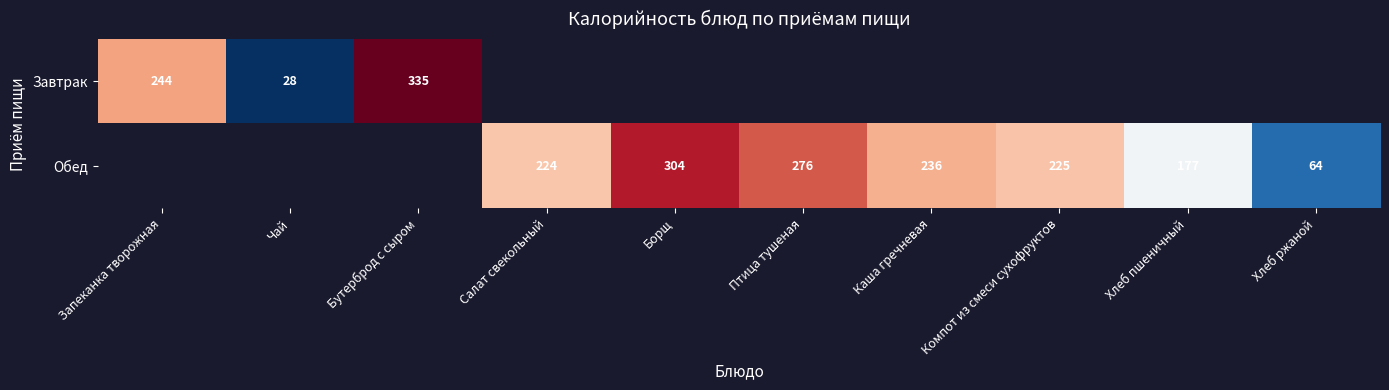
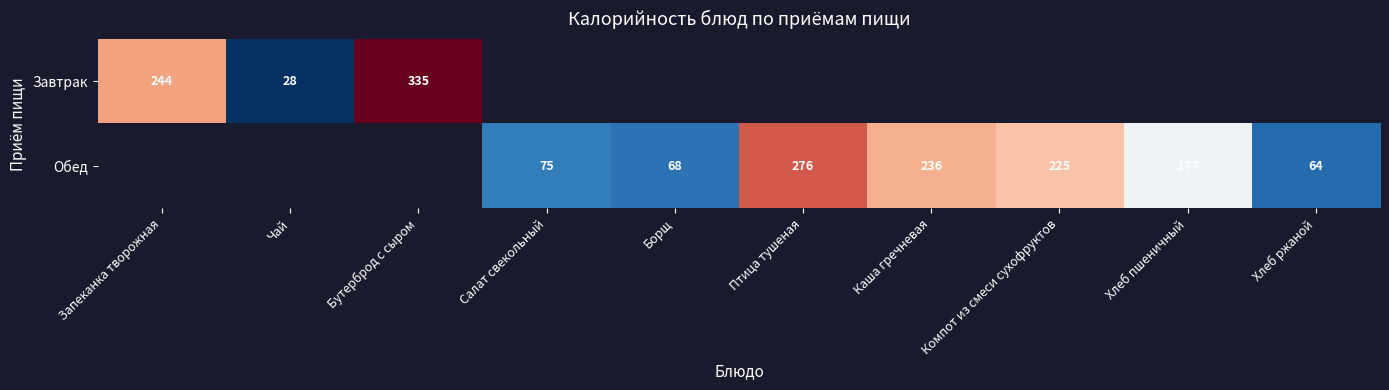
Обед, Салат свекольный: 224 -> 75
Обед, Борщ: 304 -> 68
